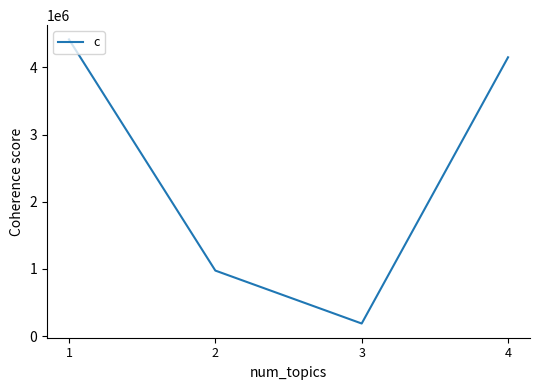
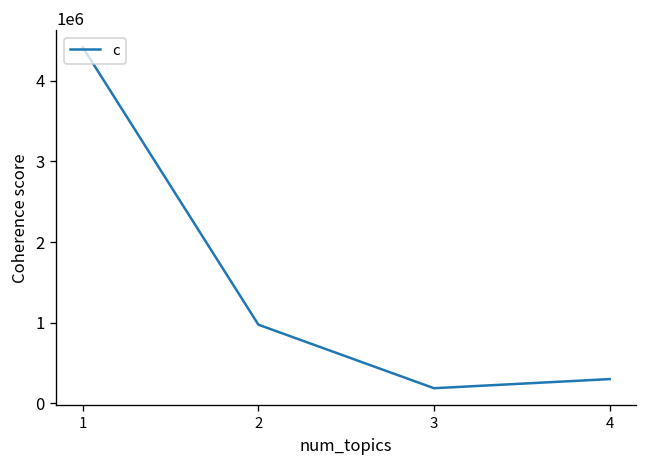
4: 4100000 -> 300000
